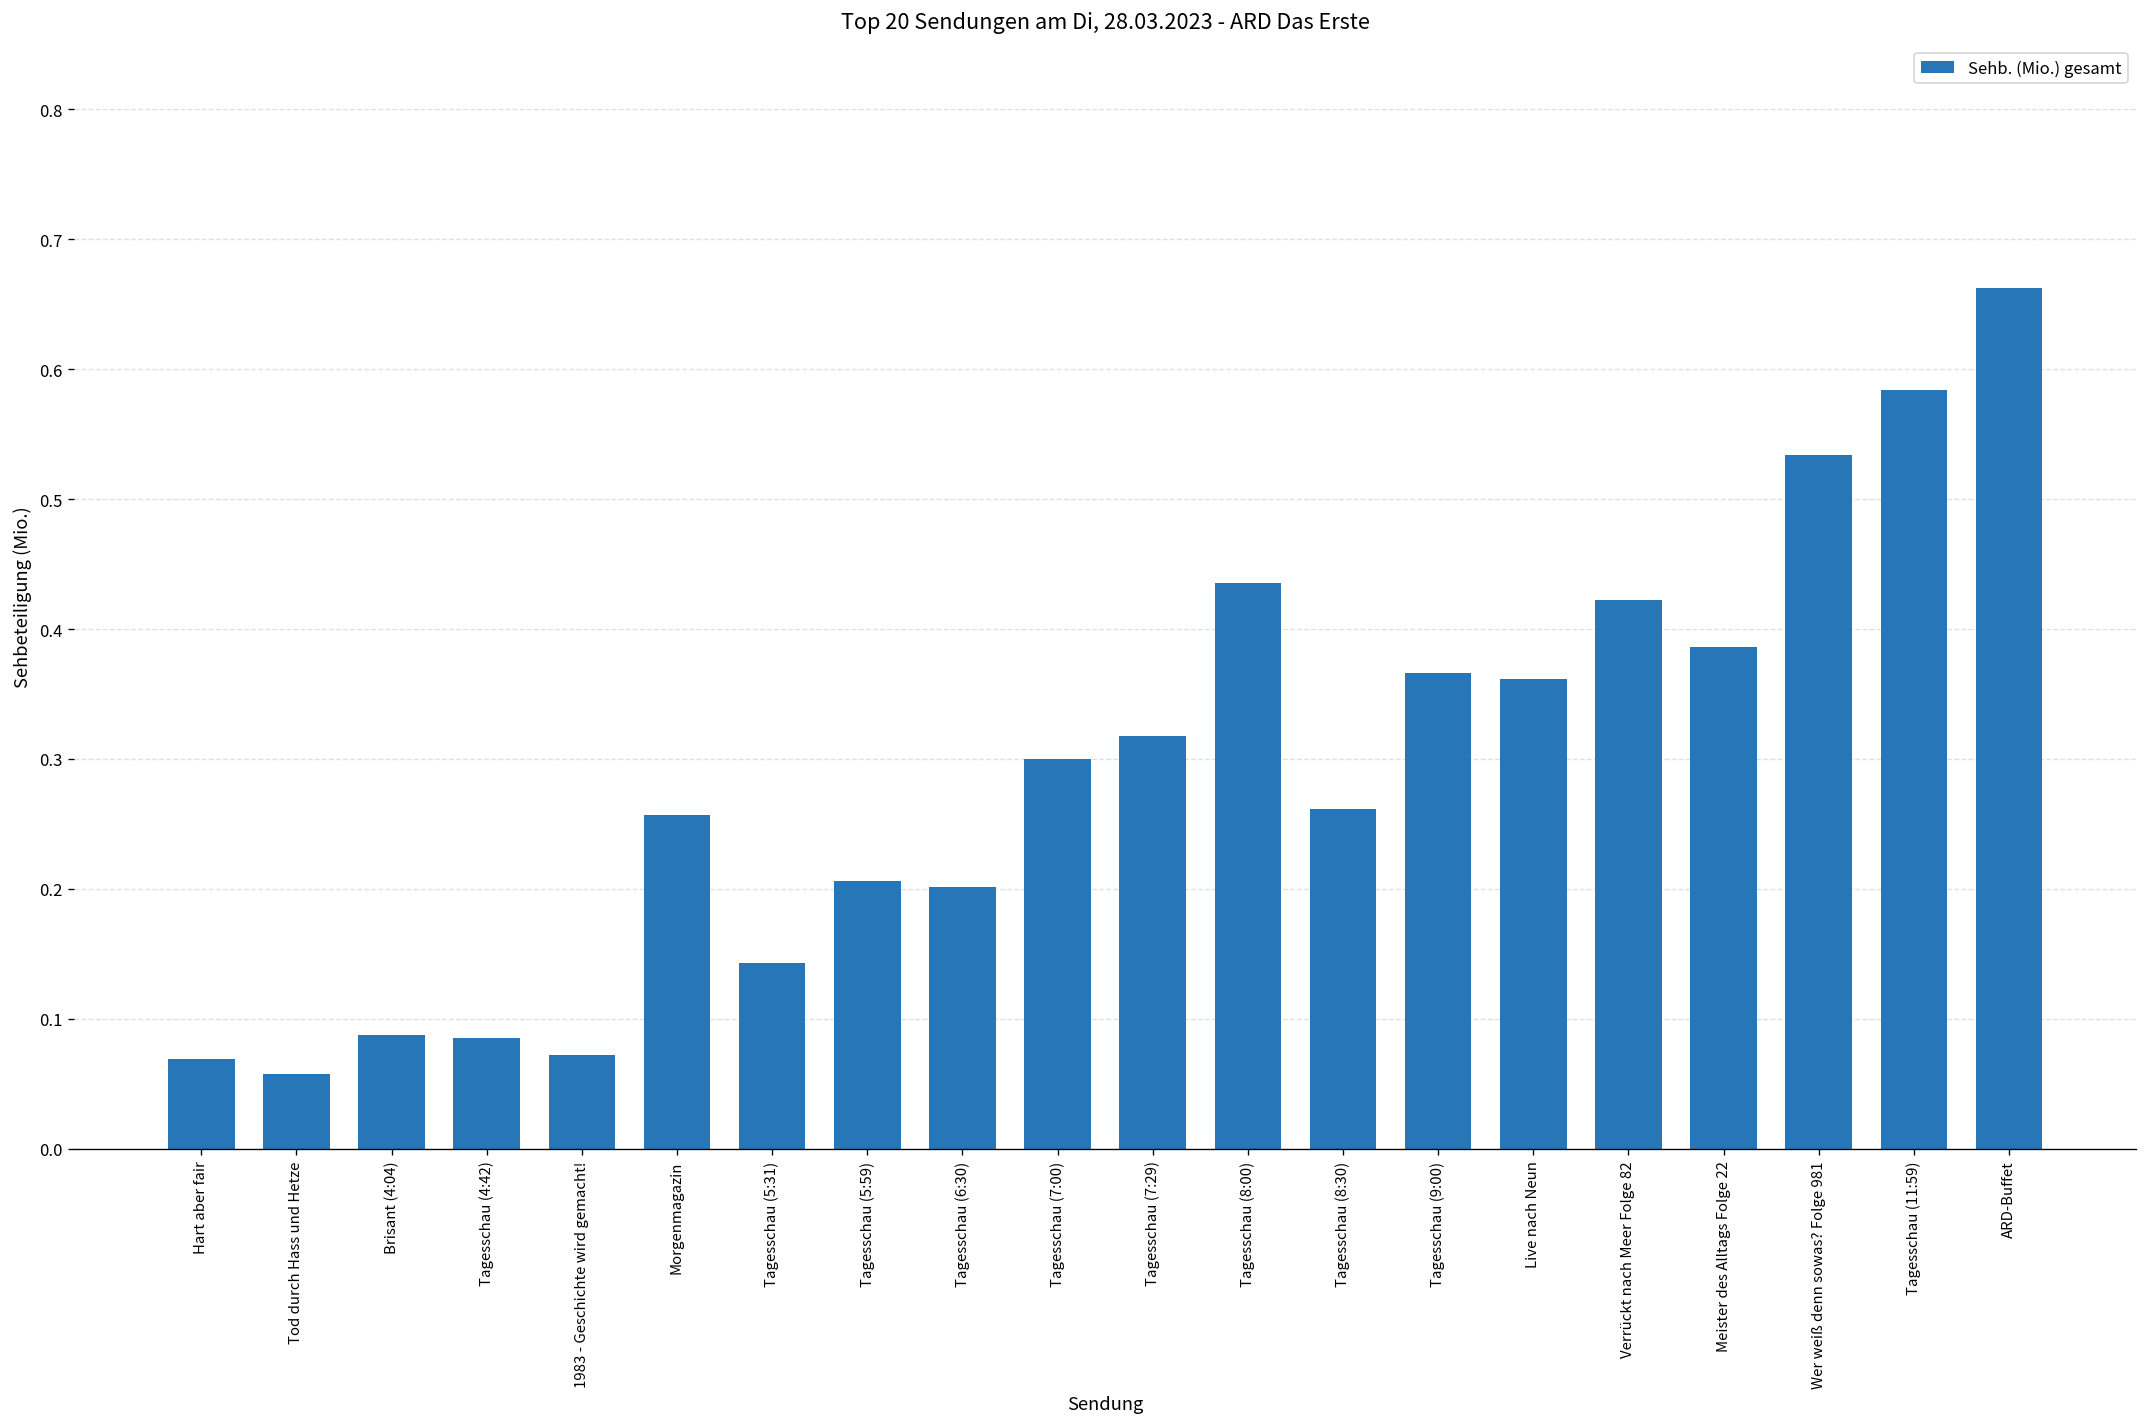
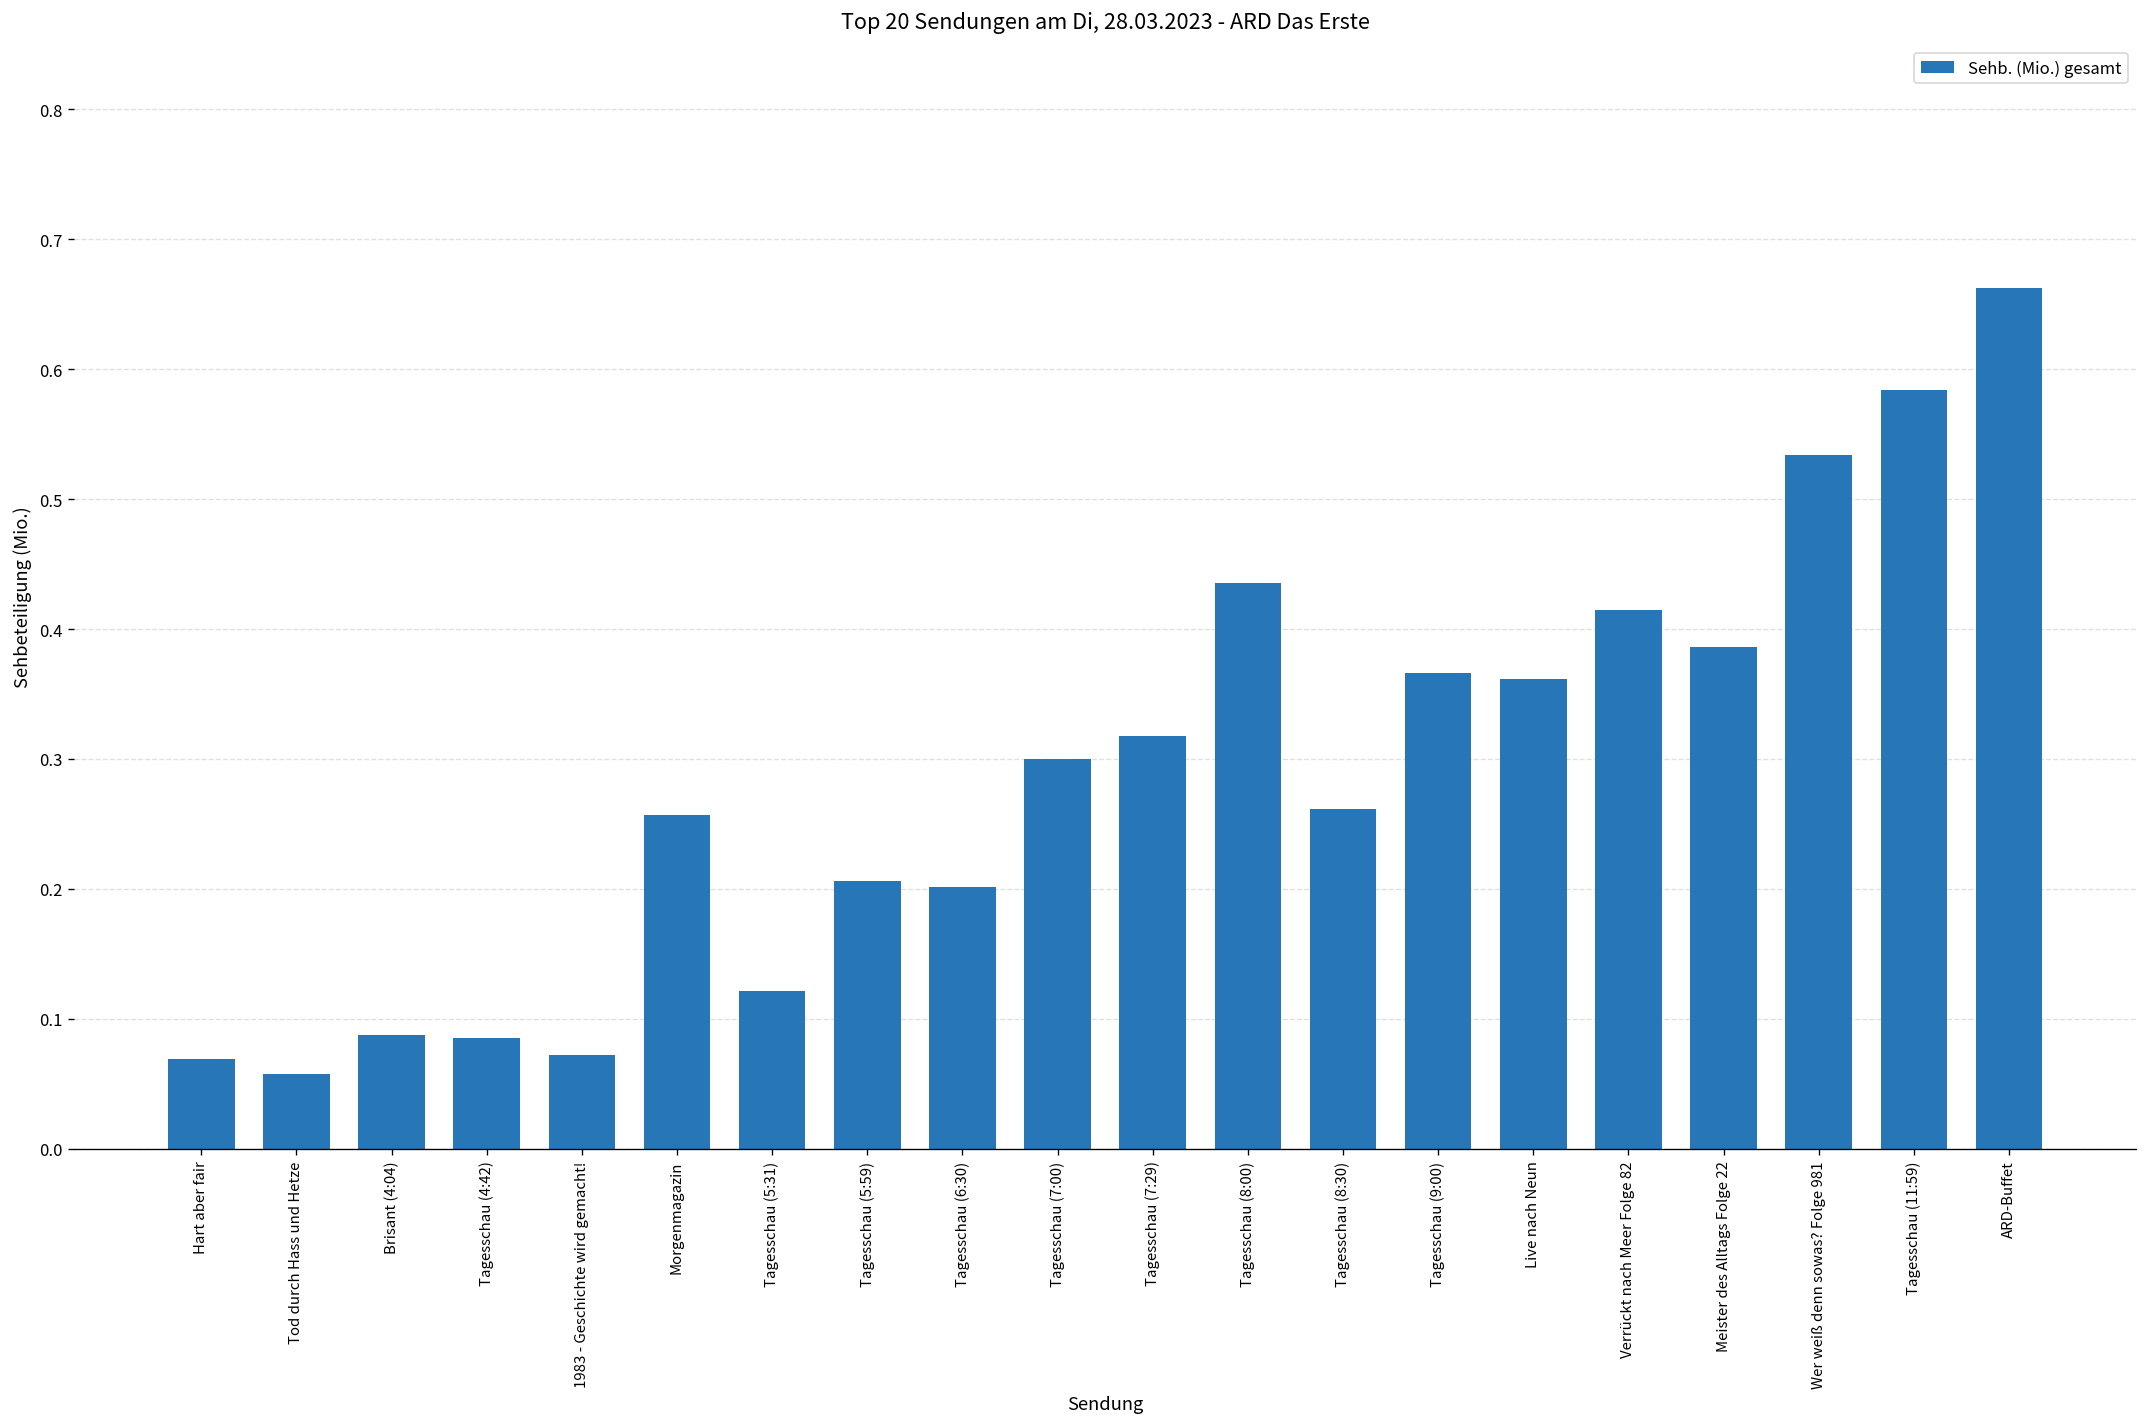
Tagesschau (5:31): 0.143 -> 0.122
Verrückt nach Meer Folge 82: 0.423 -> 0.415
